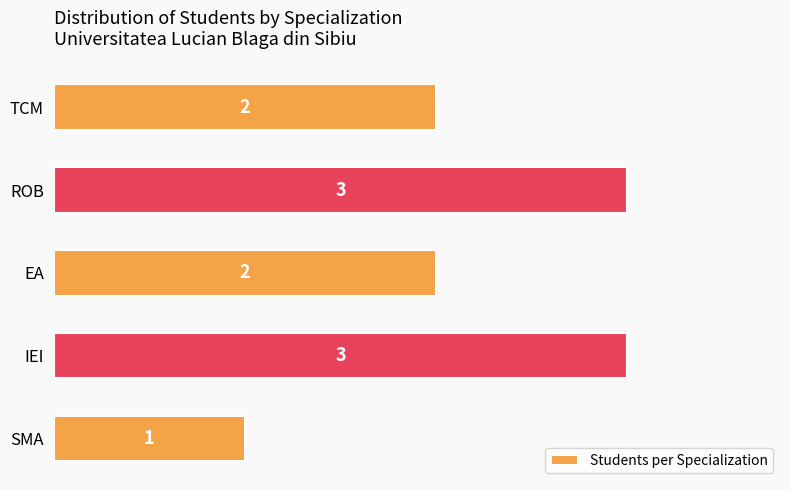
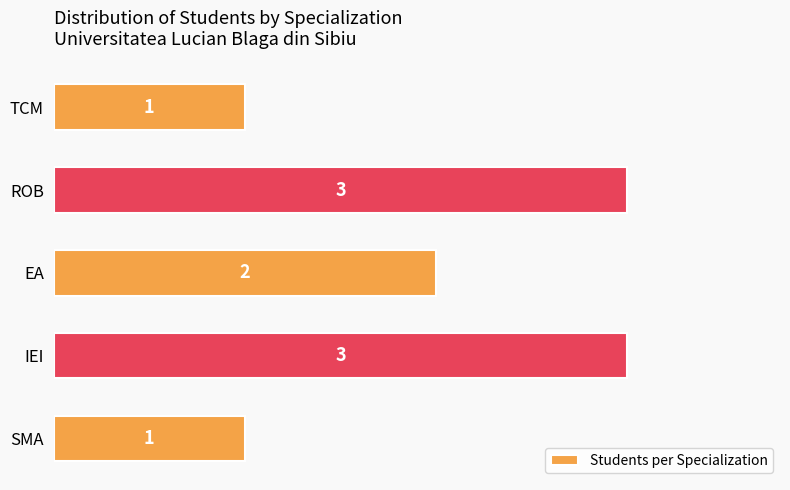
TCM: 2 -> 1
